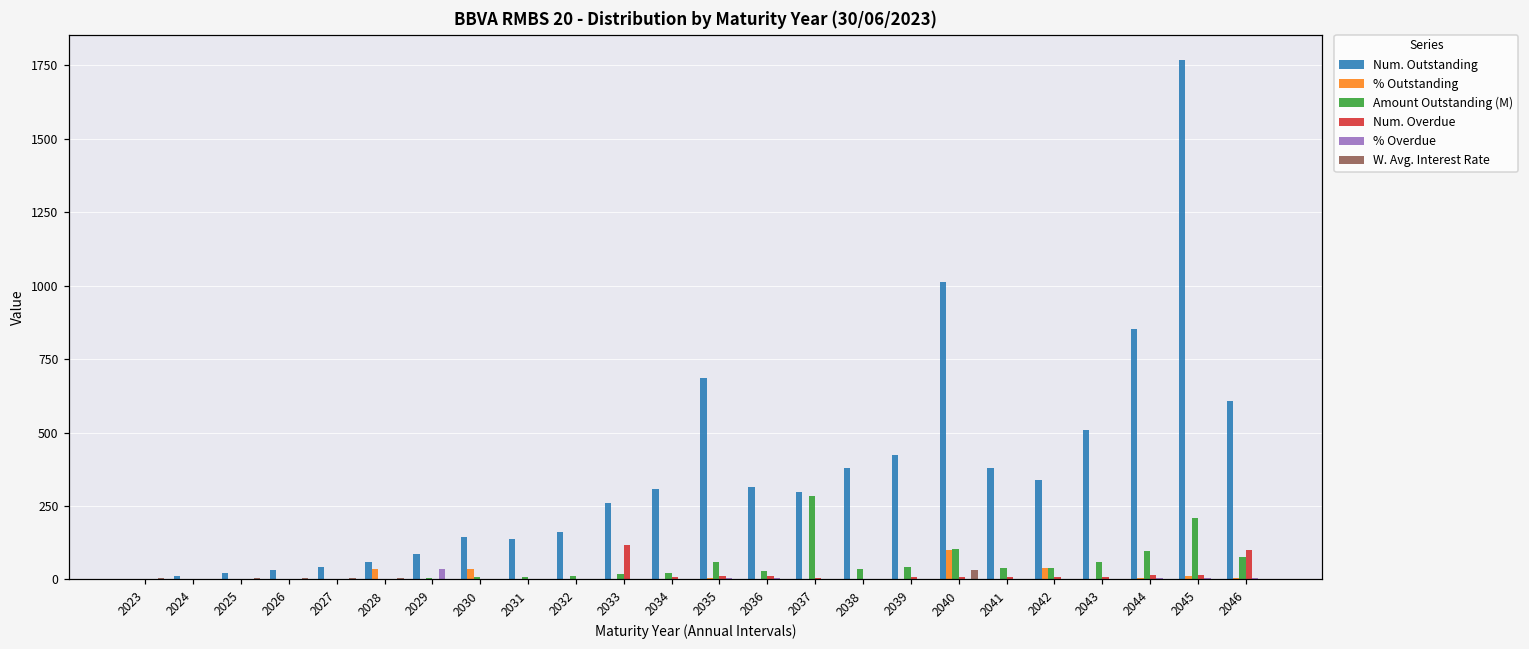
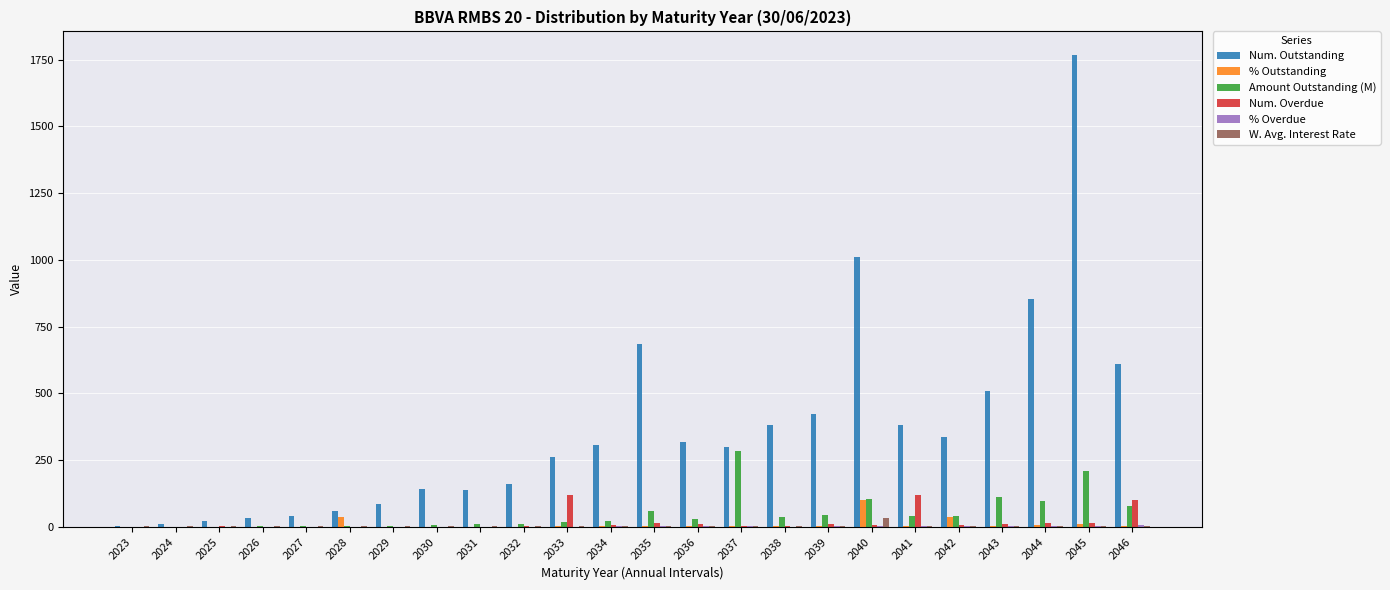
% Overdue, 2029: 40 -> 0
% Outstanding, 2030: 40 -> 0
Num. Overdue, 2041: 10 -> 120
Amount Outstanding (M), 2043: 60 -> 110
